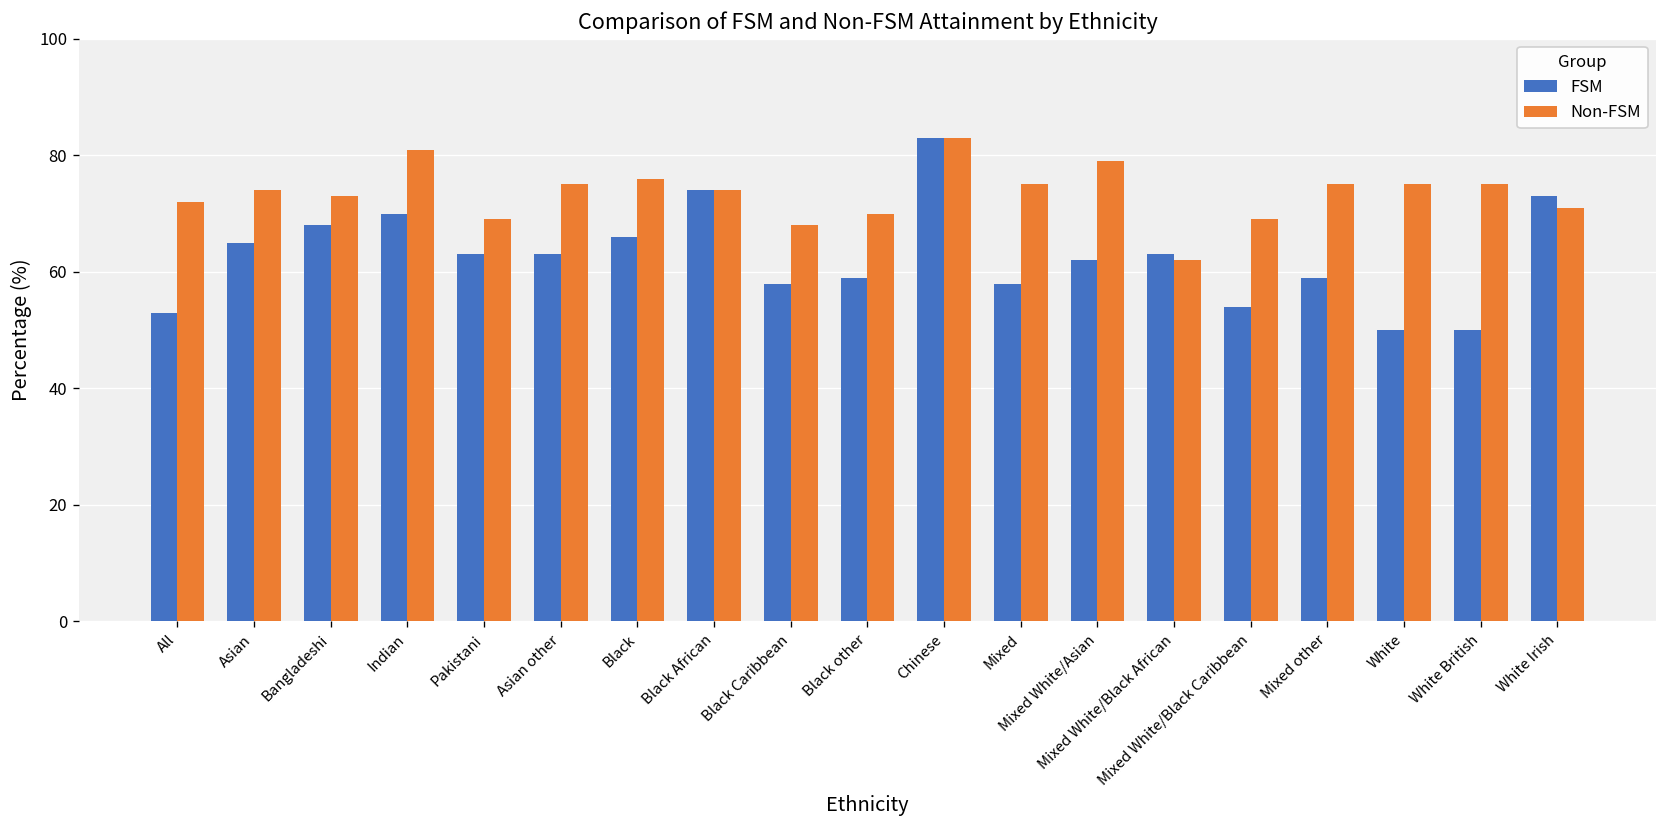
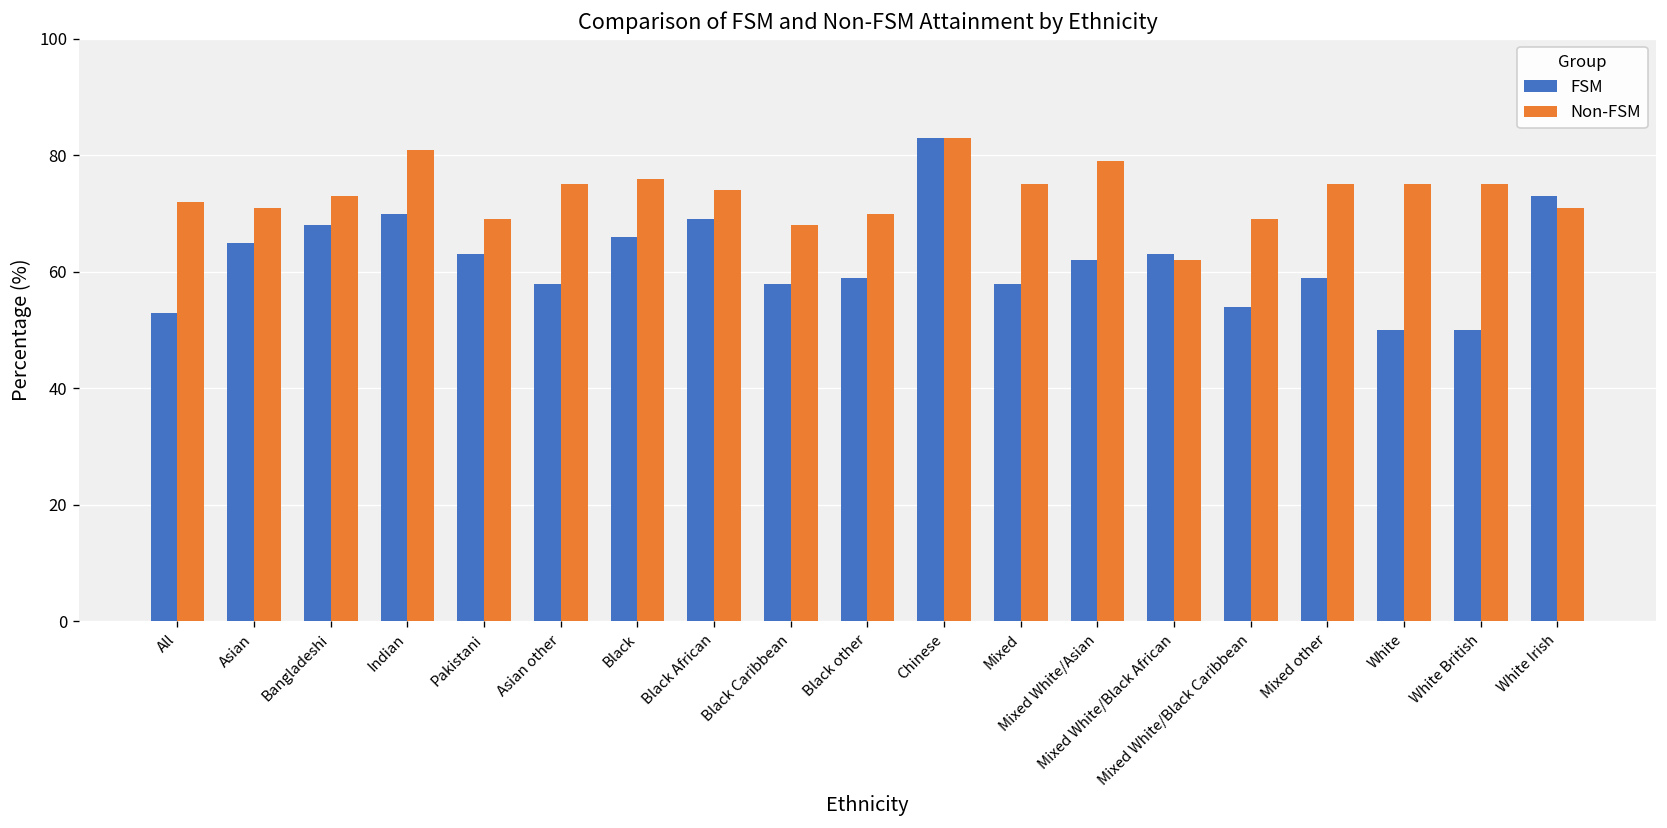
Non-FSM, Asian: 74 -> 71
FSM, Asian other: 63 -> 58
FSM, Black African: 74 -> 69
